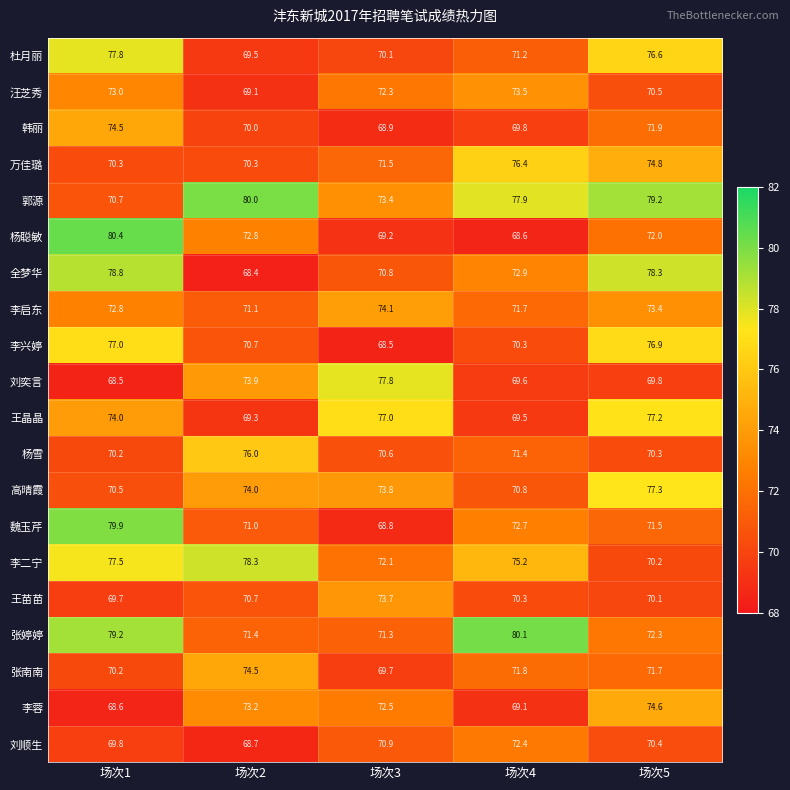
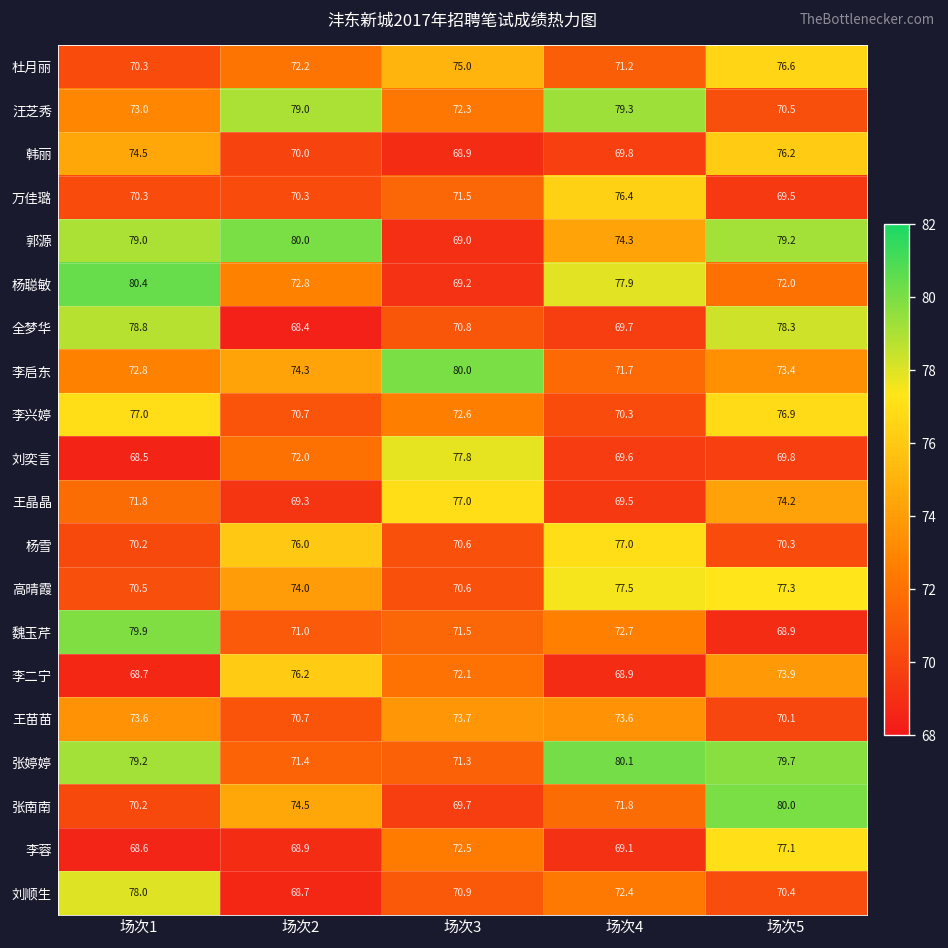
杜月丽, 场次1: 77.8 -> 70.3
杜月丽, 场次2: 69.5 -> 72.2
杜月丽, 场次3: 70.1 -> 75.0
汪芝秀, 场次2: 69.1 -> 79.0
汪芝秀, 场次4: 73.5 -> 79.3
韩丽, 场次5: 71.9 -> 76.2
万佳璐, 场次5: 74.8 -> 69.5
郭源, 场次1: 70.7 -> 79.0
郭源, 场次3: 73.4 -> 69.0
郭源, 场次4: 77.9 -> 74.3
杨聪敏, 场次4: 68.6 -> 77.9
全梦华, 场次4: 72.9 -> 69.7
李启东, 场次2: 71.1 -> 74.3
李启东, 场次3: 74.1 -> 80.0
李兴婷, 场次3: 68.5 -> 72.6
刘奕言, 场次2: 73.9 -> 72.0
王晶晶, 场次1: 74.0 -> 71.8
王晶晶, 场次5: 77.2 -> 74.2
杨雪, 场次4: 71.4 -> 77.0
高晴霞, 场次3: 73.8 -> 70.6
高晴霞, 场次4: 70.8 -> 77.5
魏玉芹, 场次3: 68.8 -> 71.5
魏玉芹, 场次5: 71.5 -> 68.9
李二宁, 场次1: 77.5 -> 68.7
李二宁, 场次2: 78.3 -> 76.2
李二宁, 场次4: 75.2 -> 68.9
李二宁, 场次5: 70.2 -> 73.9
王苗苗, 场次1: 69.7 -> 73.6
王苗苗, 场次4: 70.3 -> 73.6
张婷婷, 场次5: 72.3 -> 79.7
张南南, 场次5: 71.7 -> 80.0
李蓉, 场次2: 73.2 -> 68.9
李蓉, 场次5: 74.6 -> 77.1
刘顺生, 场次1: 69.8 -> 78.0
